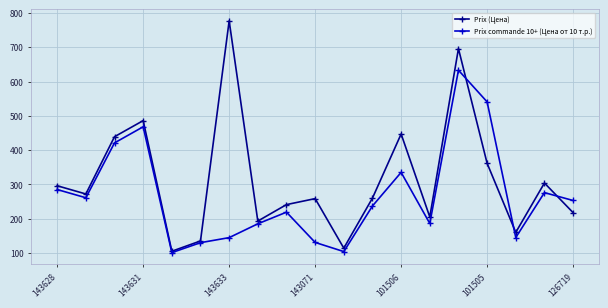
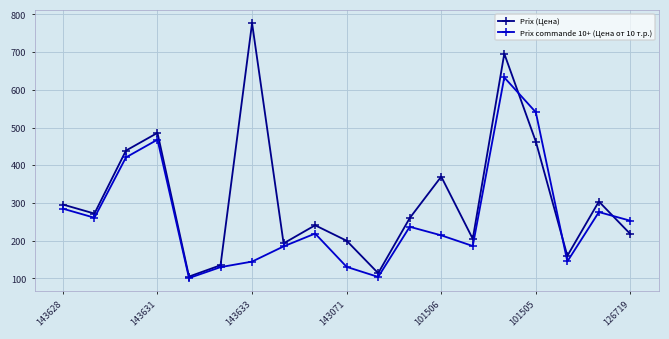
Prix (Цена), 143071: 260 -> 200
Prix (Цена), 101506: 450 -> 370
Prix commande 10+ (Цена от 10 т.р.), 101506: 340 -> 210
Prix (Цена), 101505: 360 -> 460
